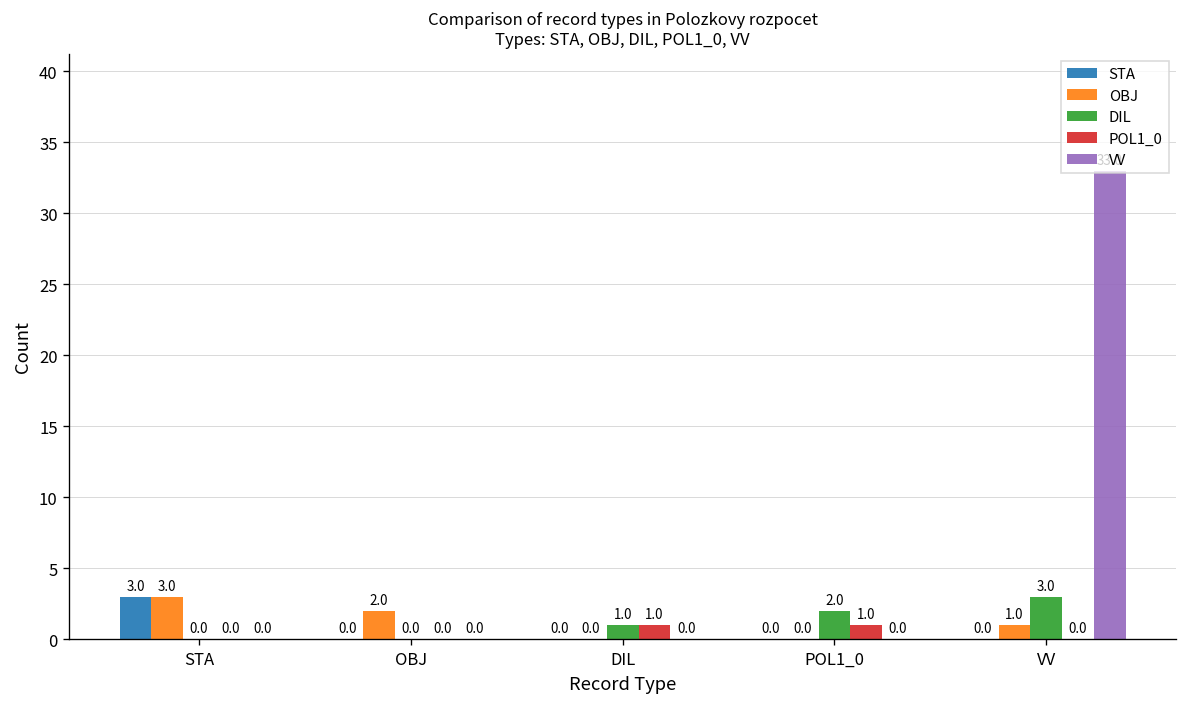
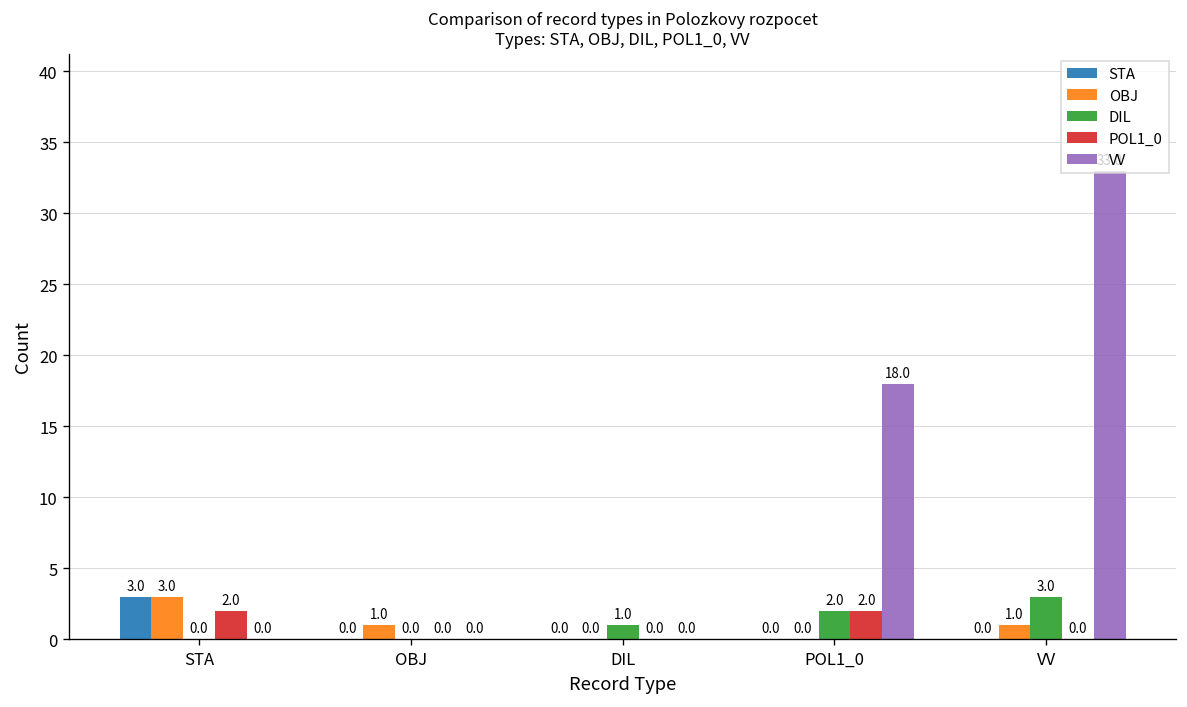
POL1_0, STA: 0.0 -> 2.0
OBJ, OBJ: 2.0 -> 1.0
POL1_0, DIL: 1.0 -> 0.0
POL1_0, POL1_0: 1.0 -> 2.0
VV, POL1_0: 0.0 -> 18.0
